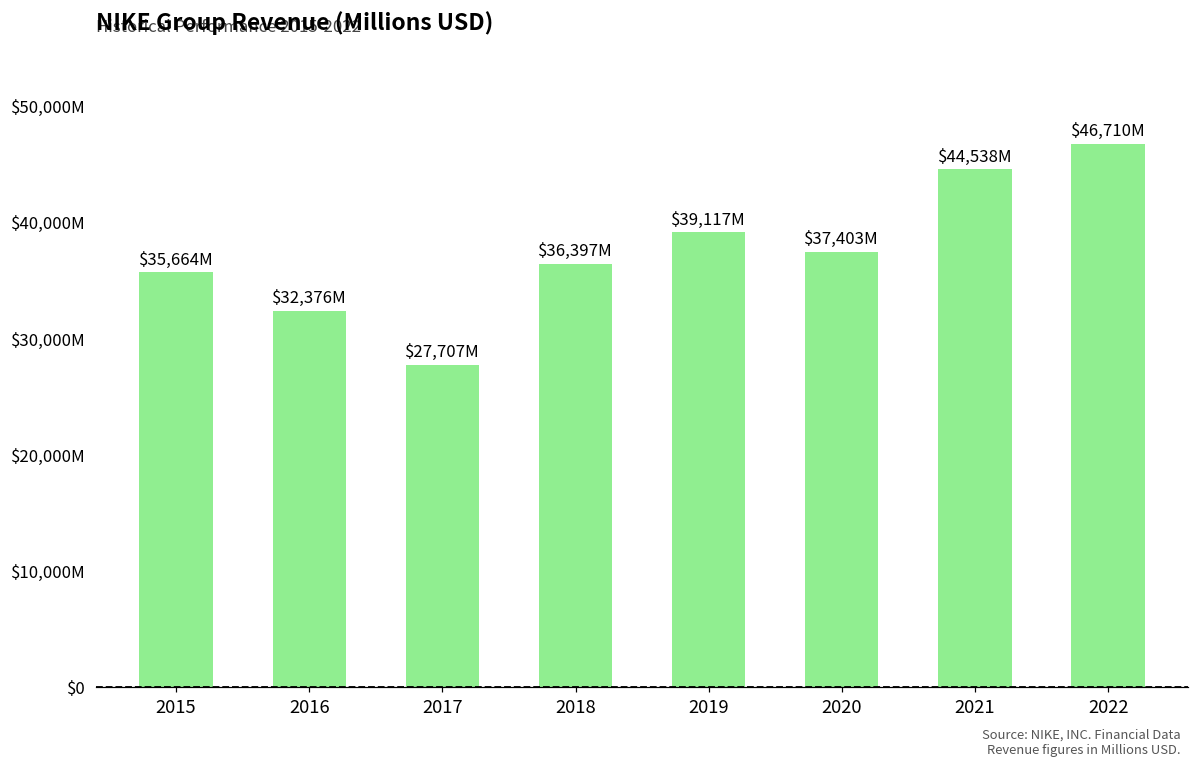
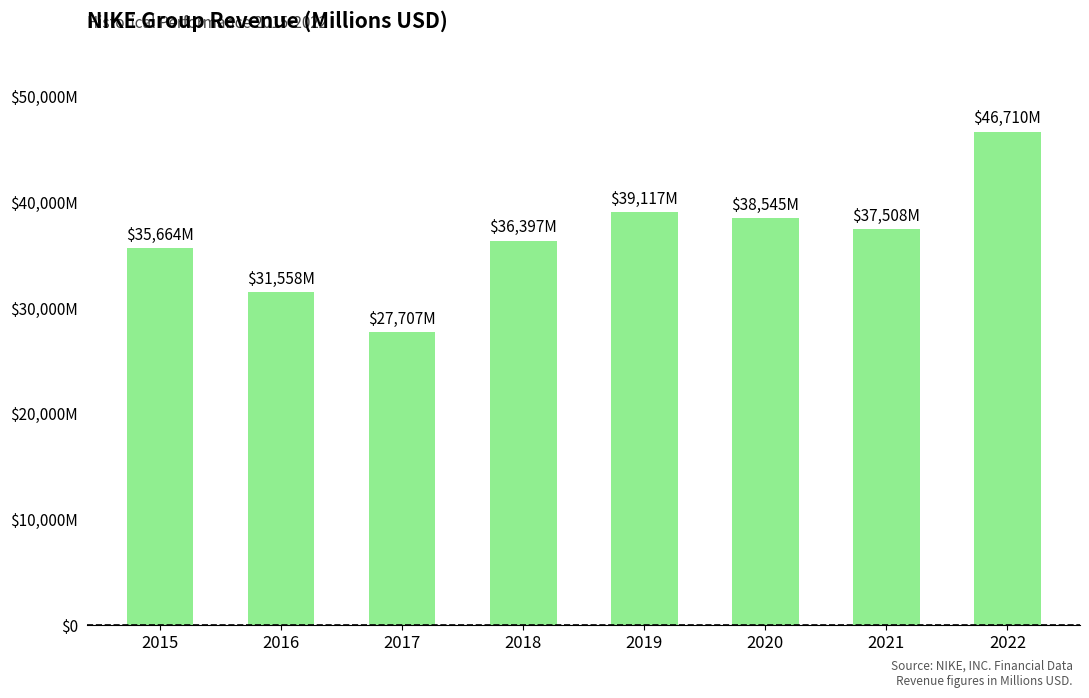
2016: $32,376M -> $31,558M
2020: $37,403M -> $38,545M
2021: $44,538M -> $37,508M
